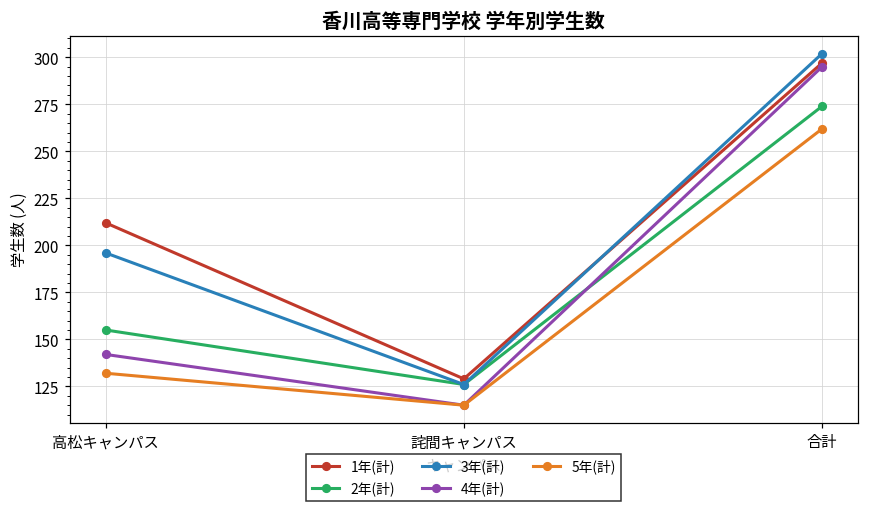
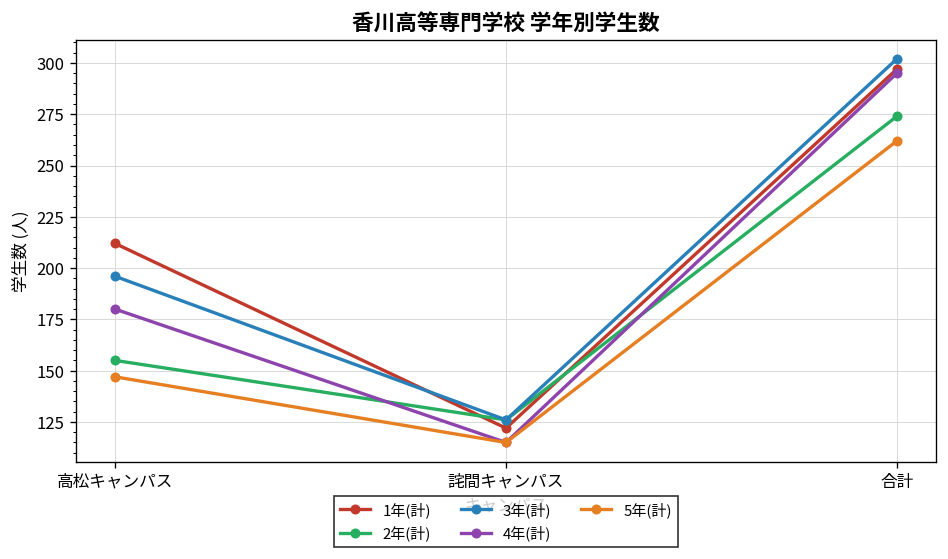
4年(計), 高松キャンパス: 142 -> 180
5年(計), 高松キャンパス: 132 -> 147
1年(計), 詫間キャンパス: 129 -> 122
